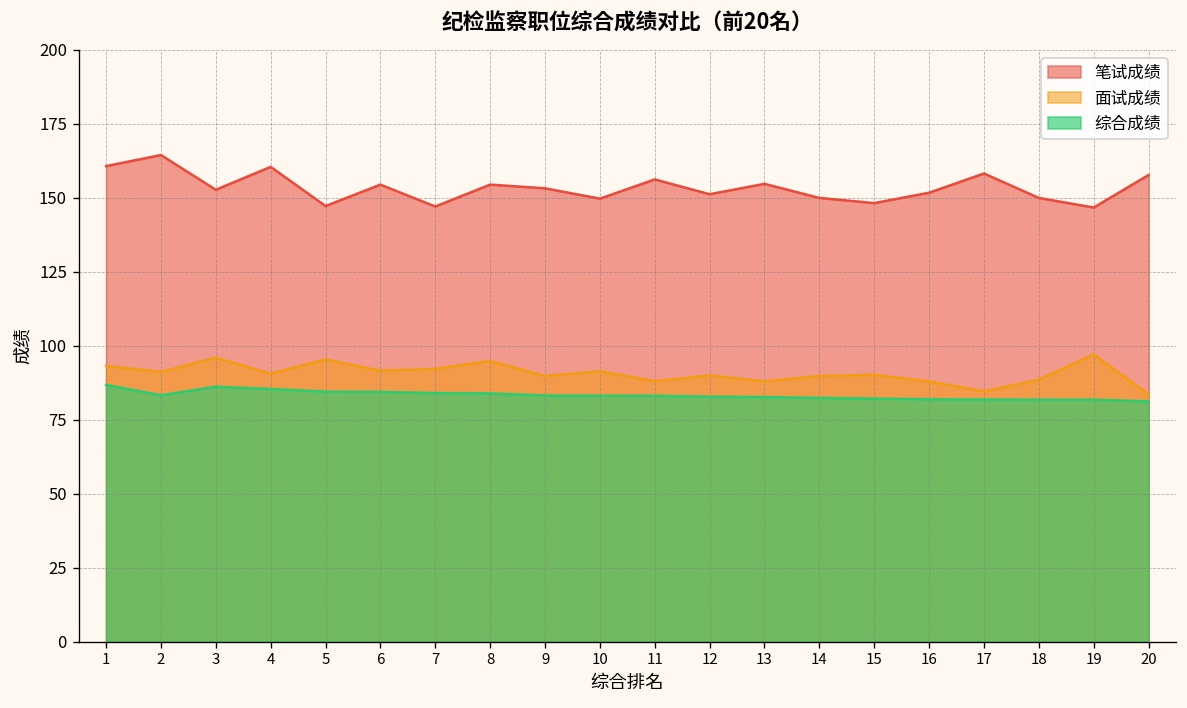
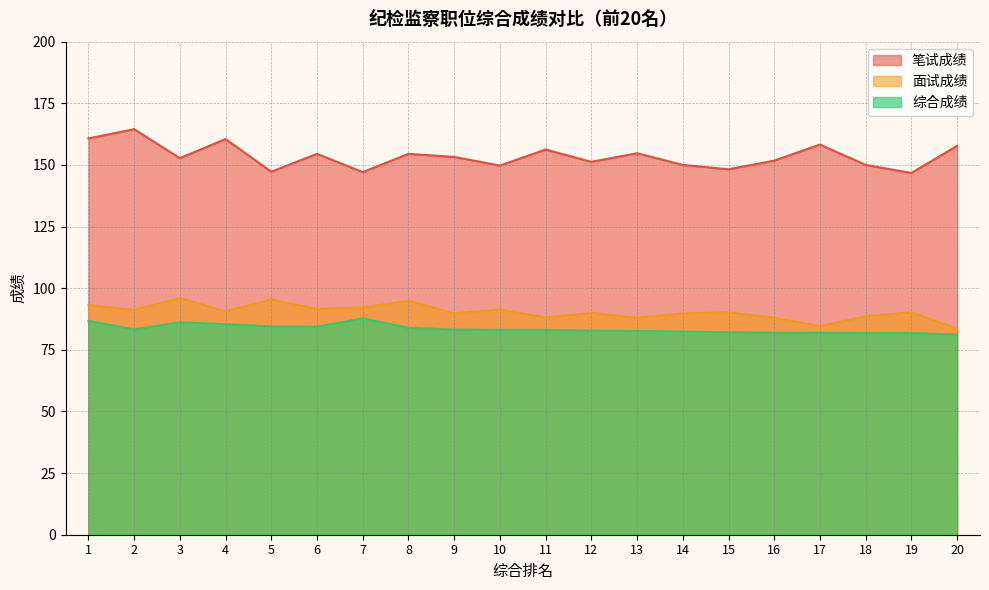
综合成绩, 7: 84 -> 88
面试成绩, 19: 97 -> 90
